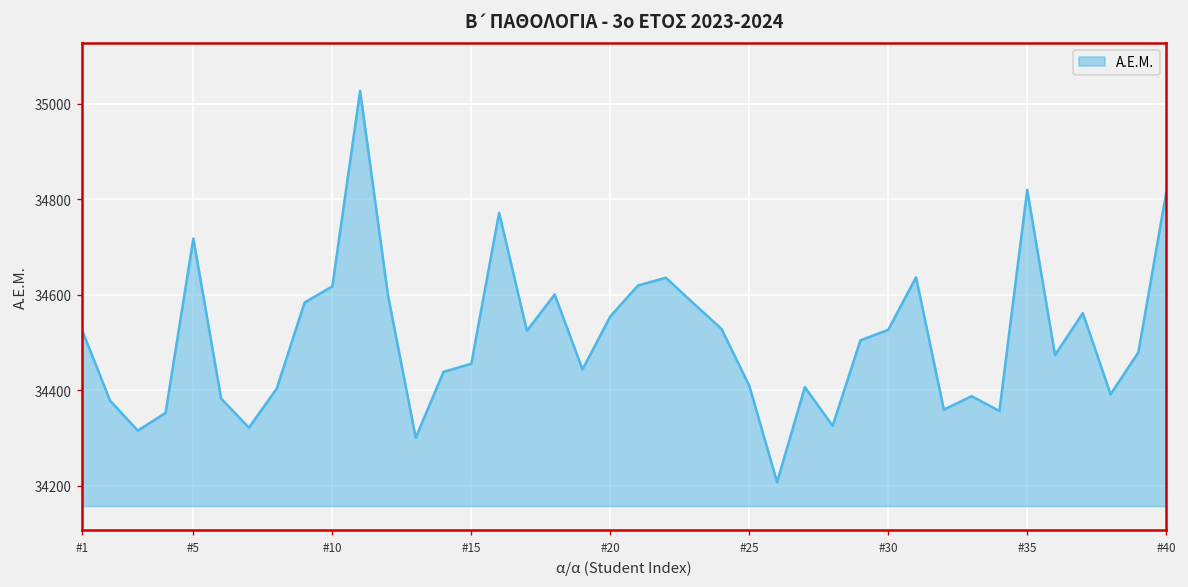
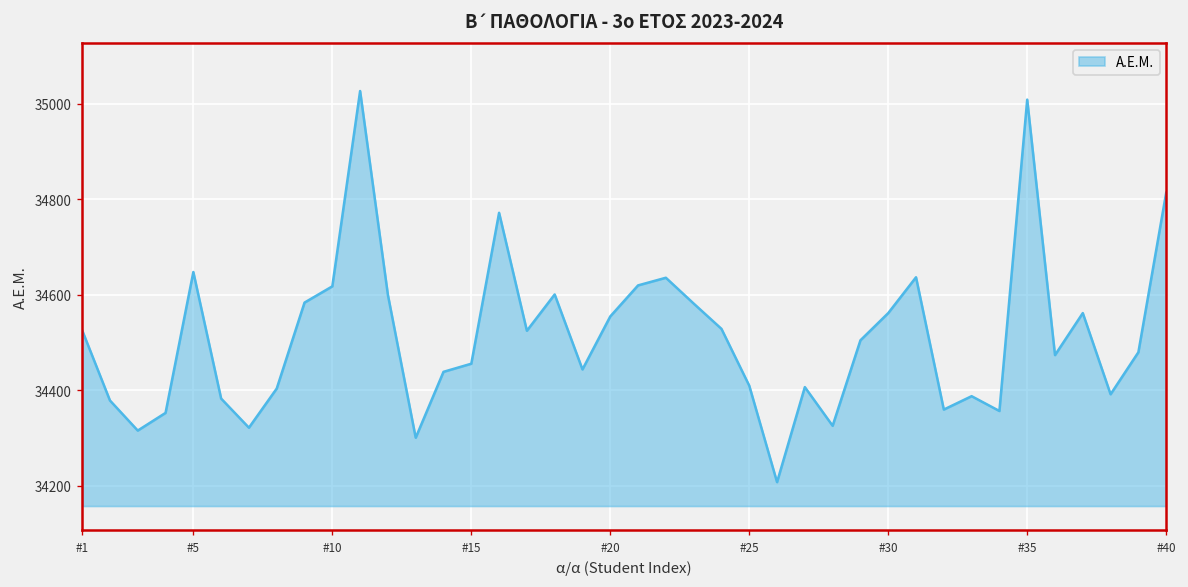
#5: 34720 -> 34650
#30: 34530 -> 34560
#35: 34820 -> 35010
